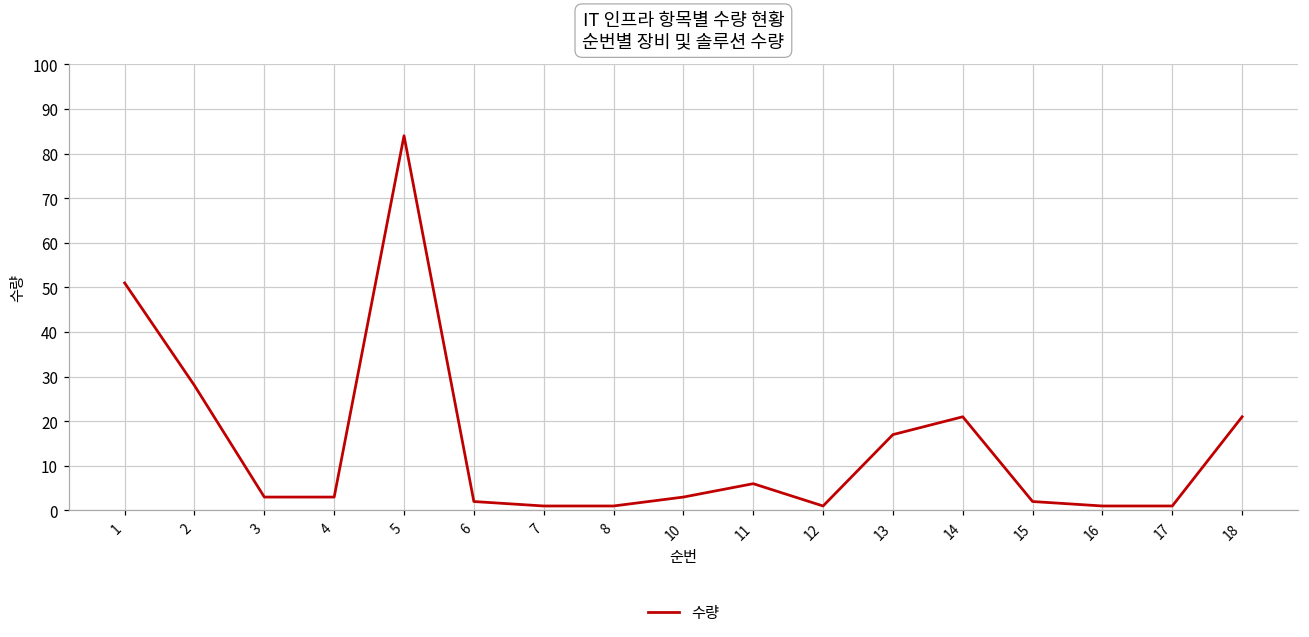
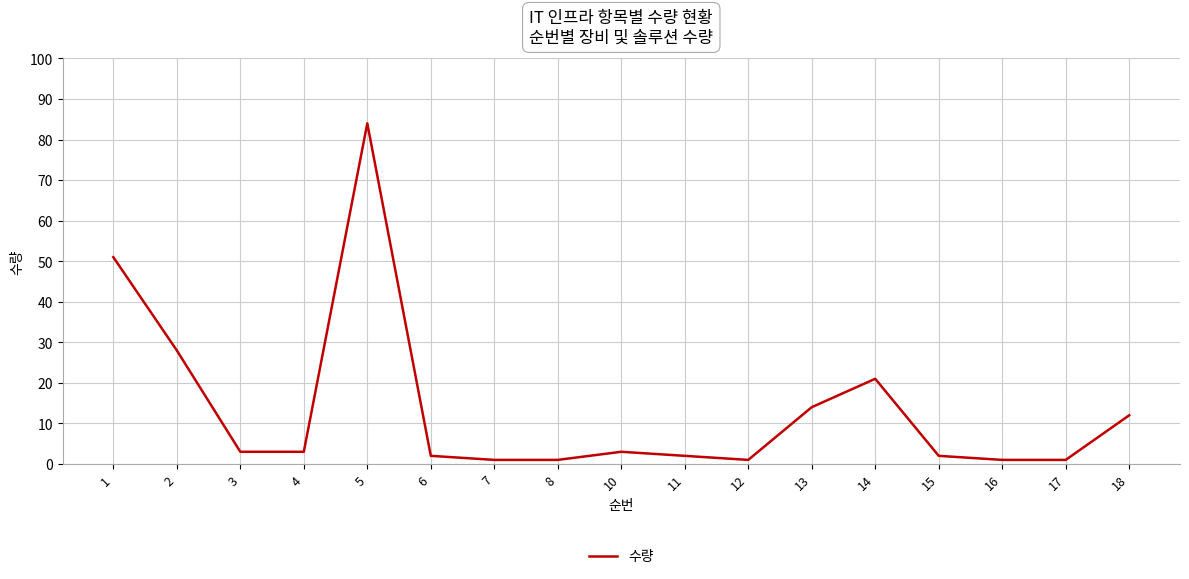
11: 6 -> 2
13: 17 -> 14
18: 21 -> 12
